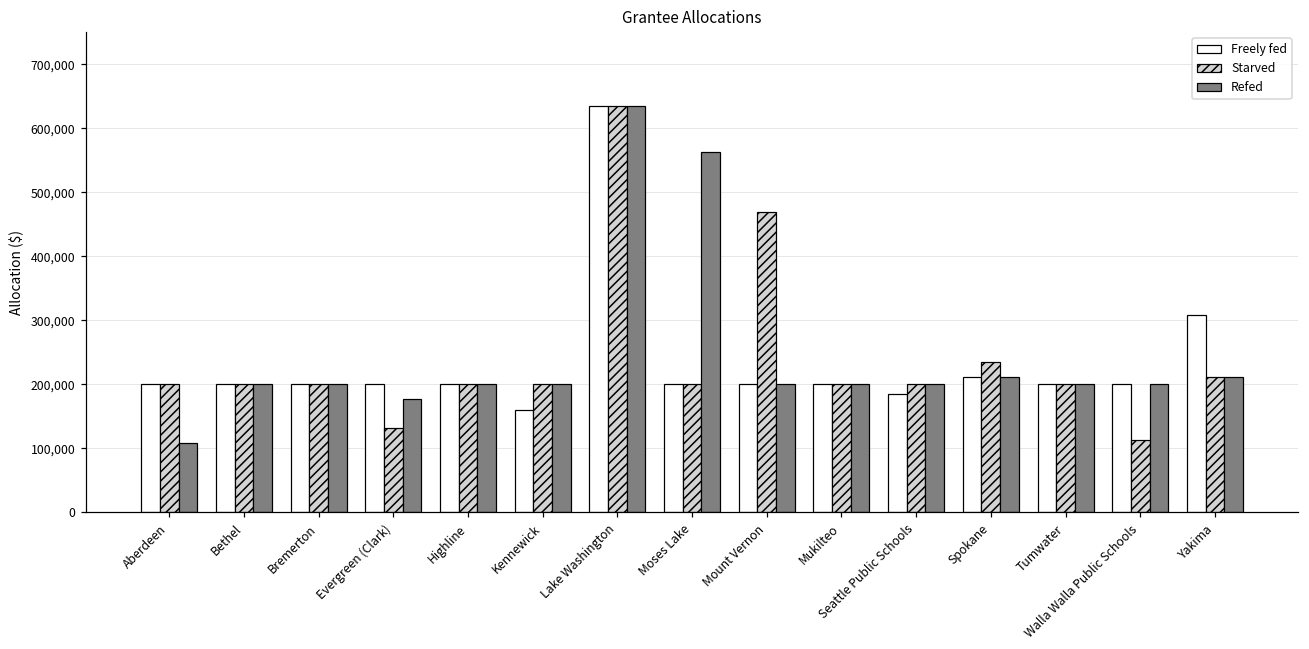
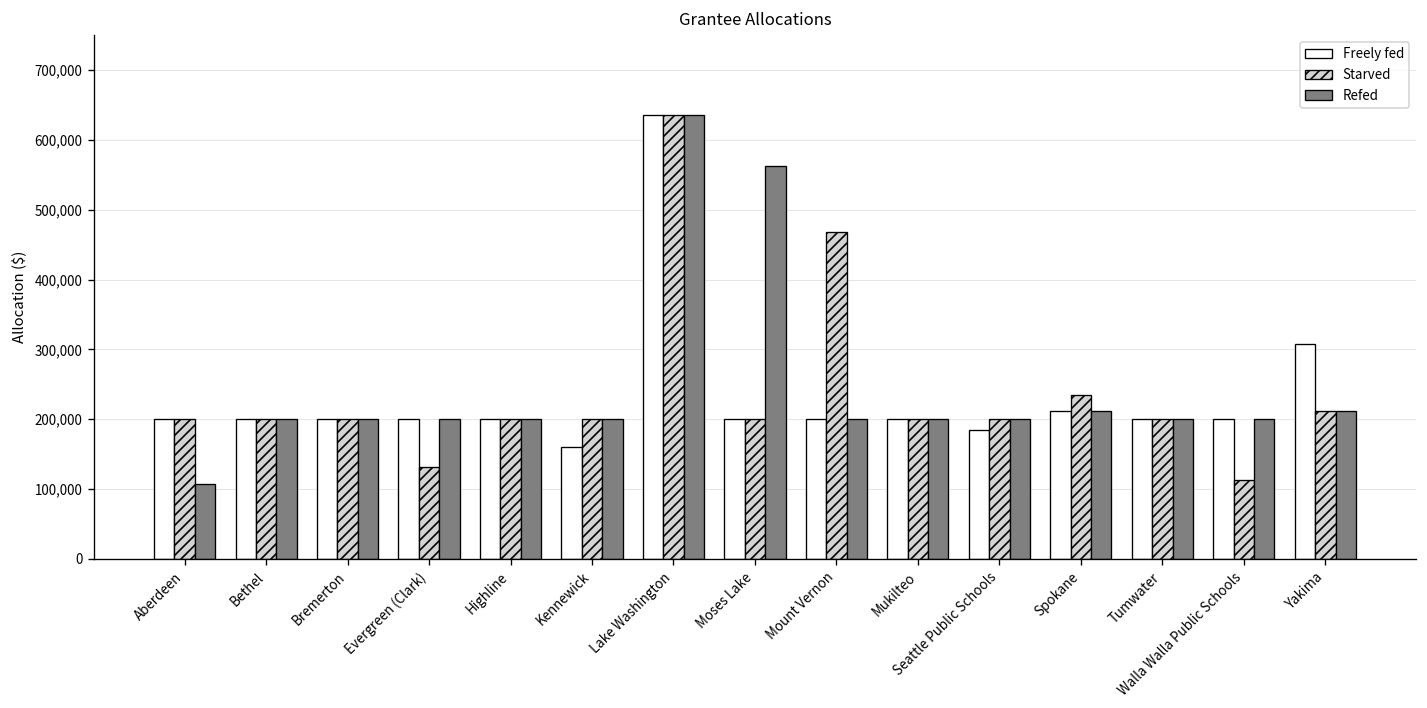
Refed, Evergreen (Clark): 180,000 -> 200,000
